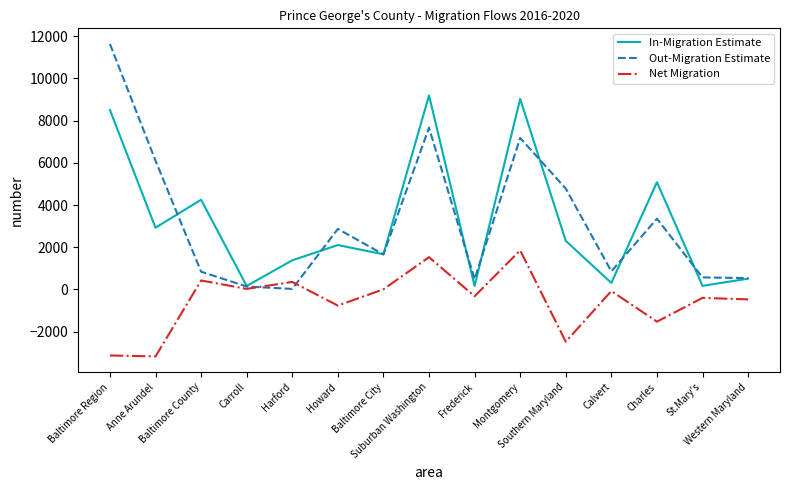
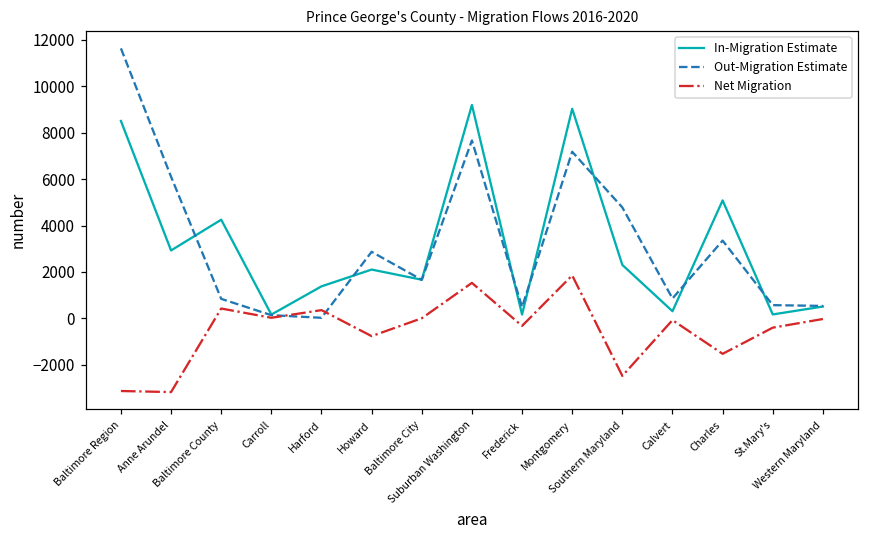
Net Migration, Western Maryland: -500 -> 0
